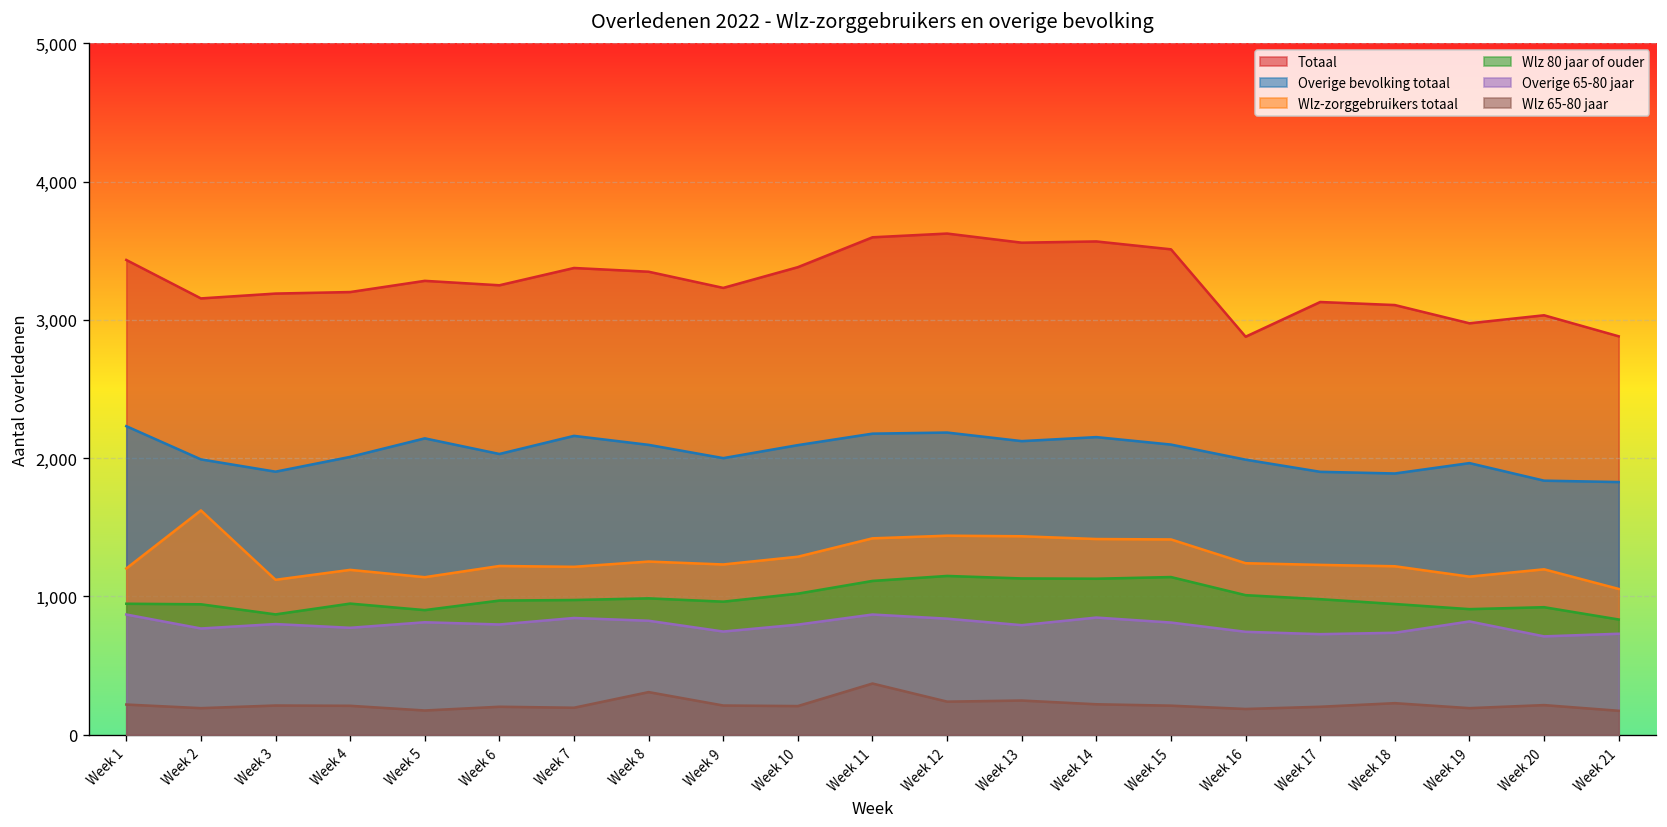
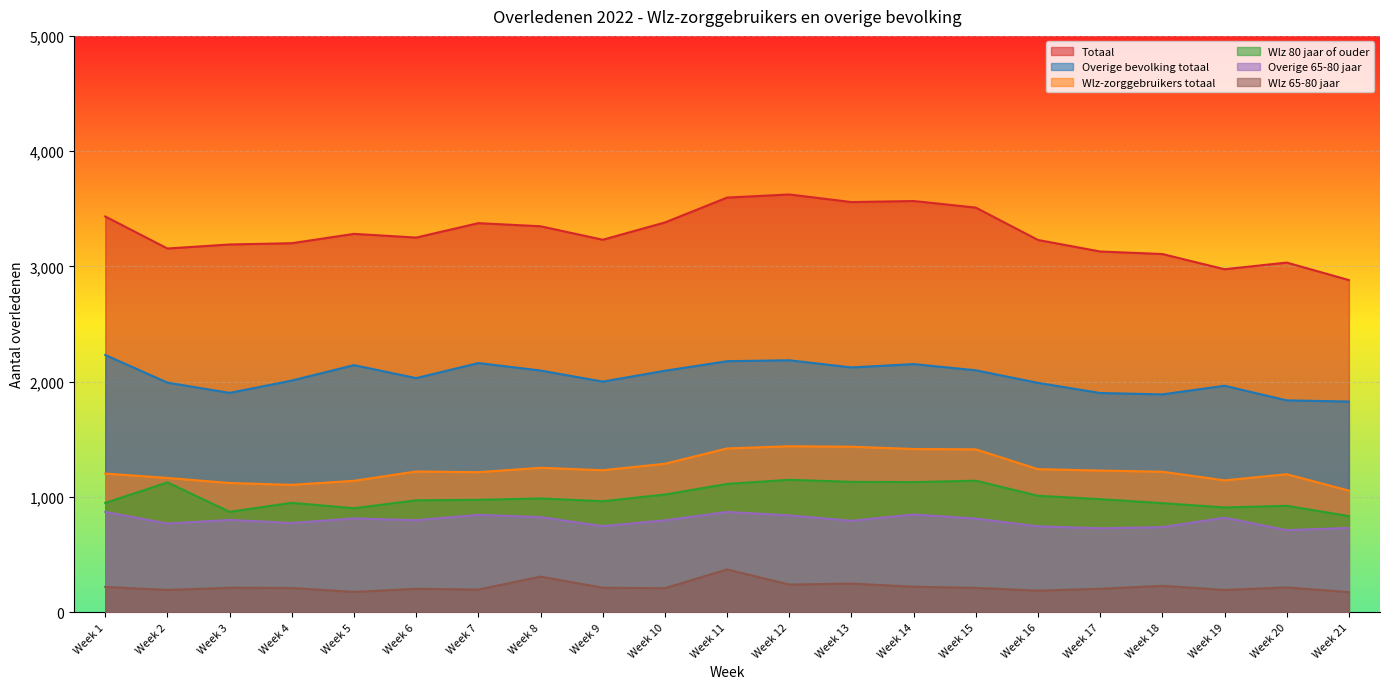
Wlz-zorggebruikers totaal, Week 2: 1,620 -> 1,160
Wlz 80 jaar of ouder, Week 2: 940 -> 1,130
Wlz-zorggebruikers totaal, Week 4: 1,190 -> 1,100
Totaal, Week 16: 2,880 -> 3,230
